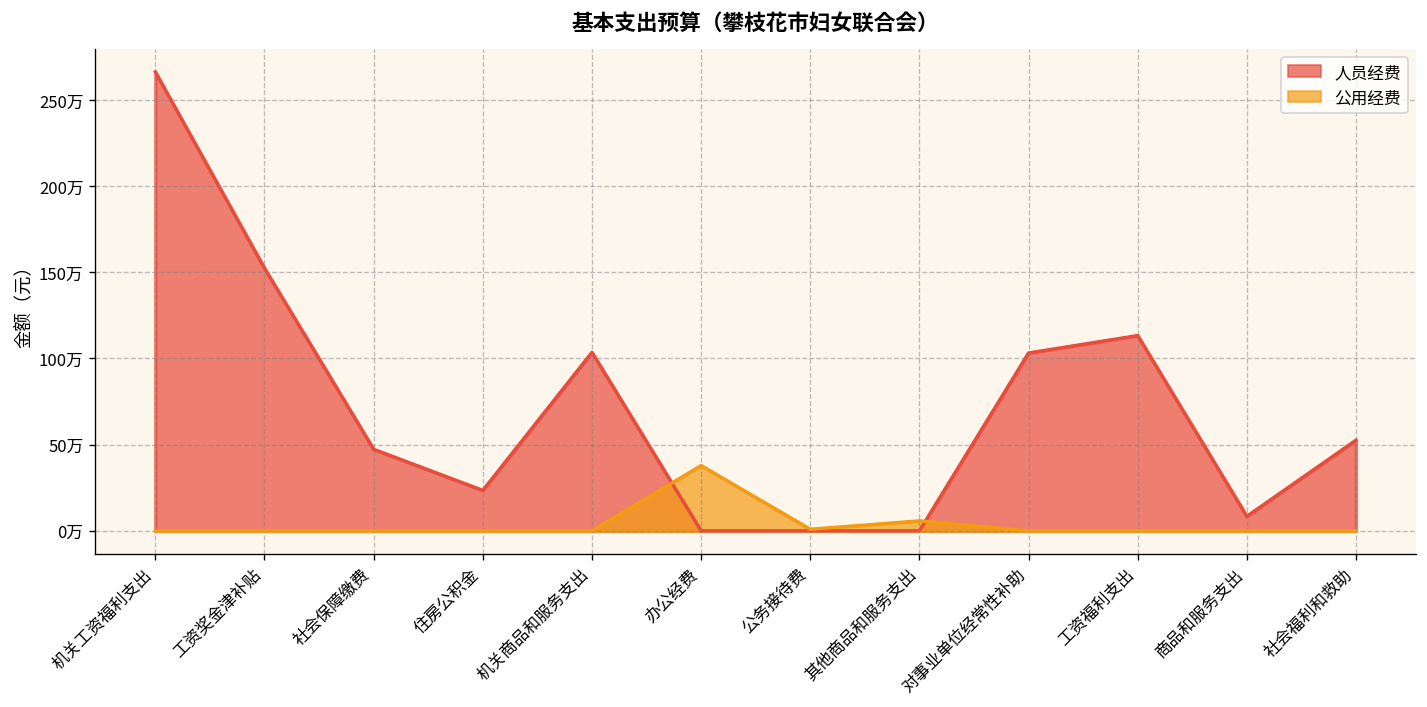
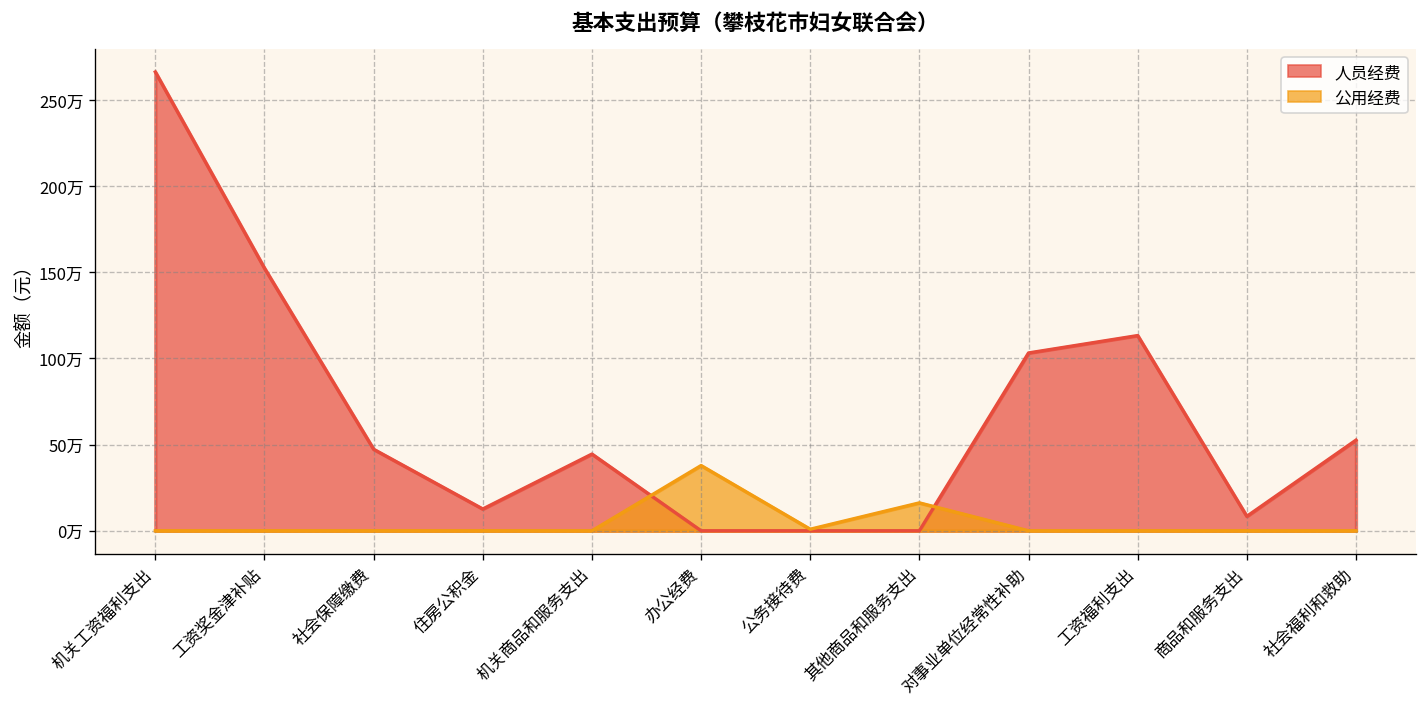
人员经费, 住房公积金: 23万 -> 13万
人员经费, 机关商品和服务支出: 104万 -> 45万
公用经费, 其他商品和服务支出: 6万 -> 16万
